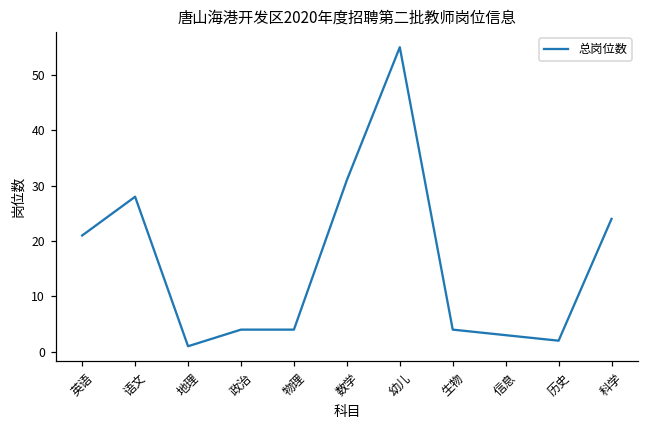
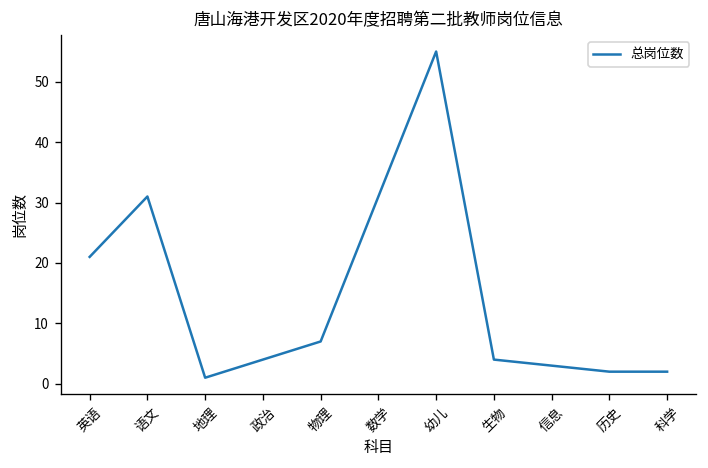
语文: 28 -> 31
物理: 4 -> 7
科学: 24 -> 2
